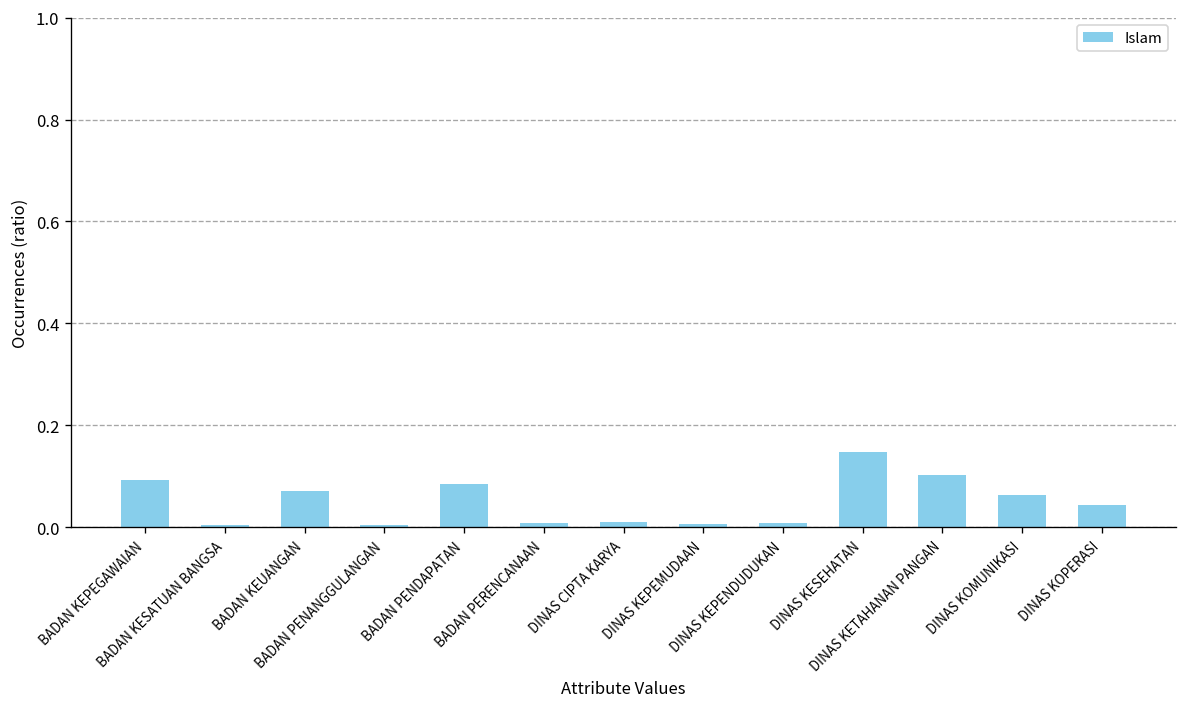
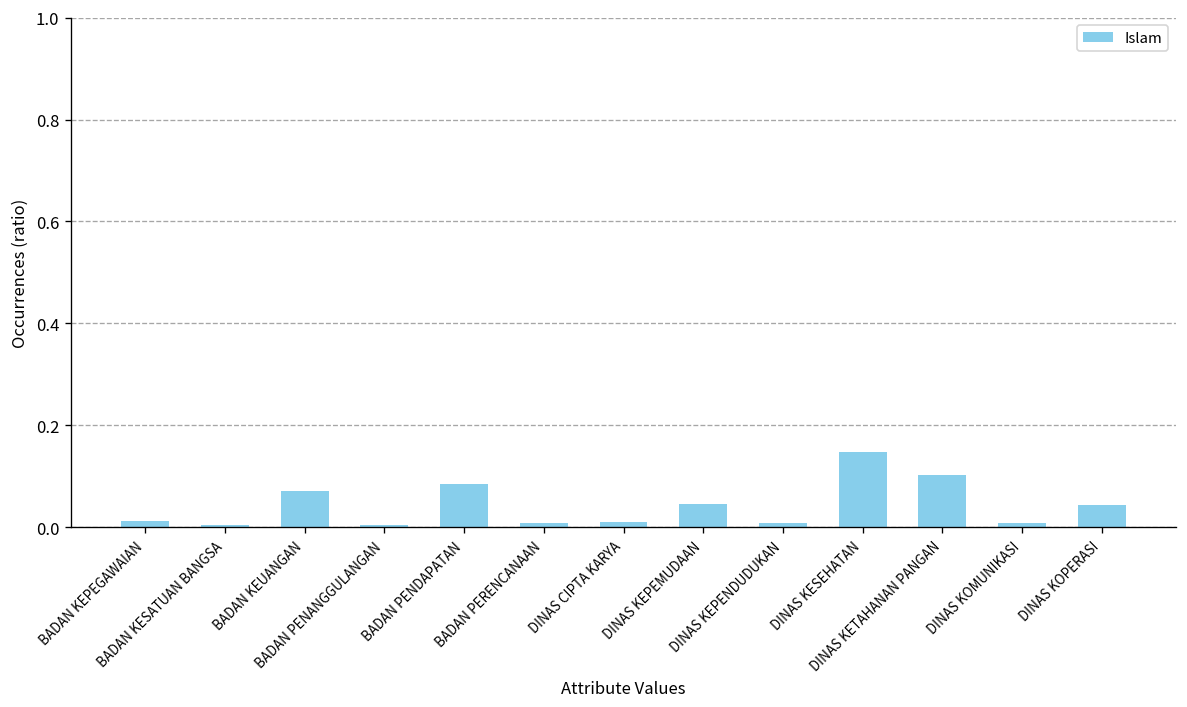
BADAN KEPEGAWAIAN: 0.09 -> 0.01
DINAS KEPEMUDAAN: 0.01 -> 0.05
DINAS KOMUNIKASI: 0.06 -> 0.01
